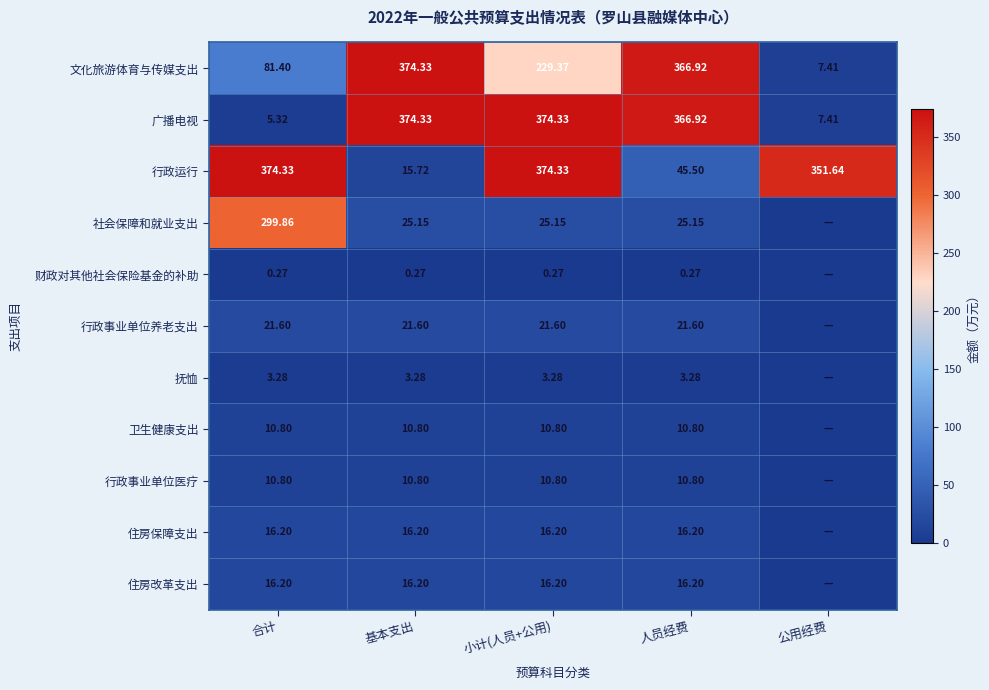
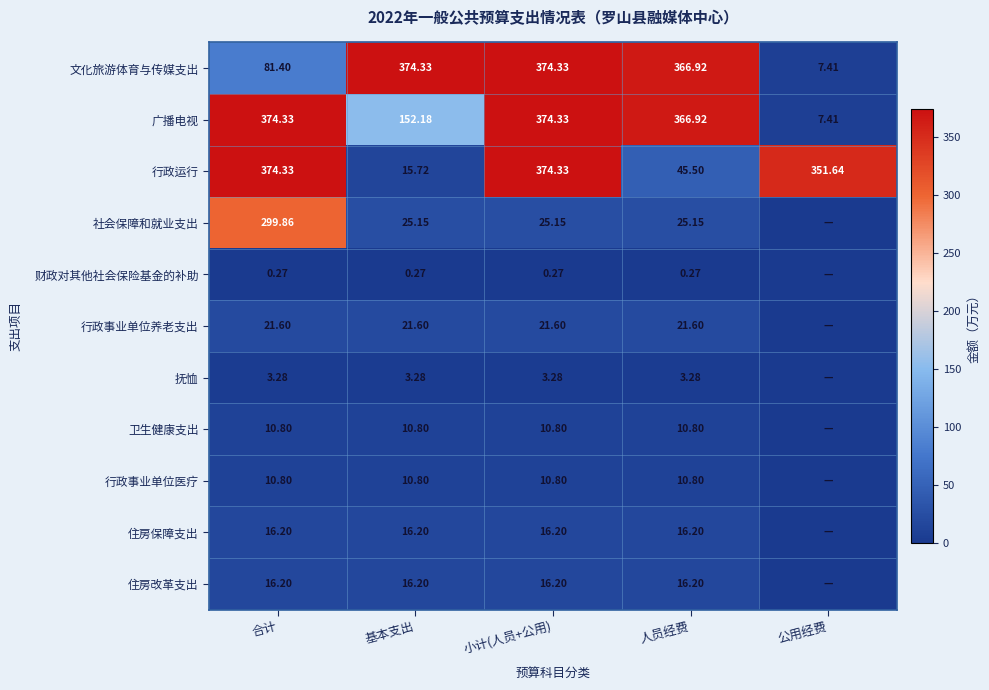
文化旅游体育与传媒支出, 小计(人员+公用): 229.37 -> 374.33
广播电视, 合计: 5.32 -> 374.33
广播电视, 基本支出: 374.33 -> 152.18
